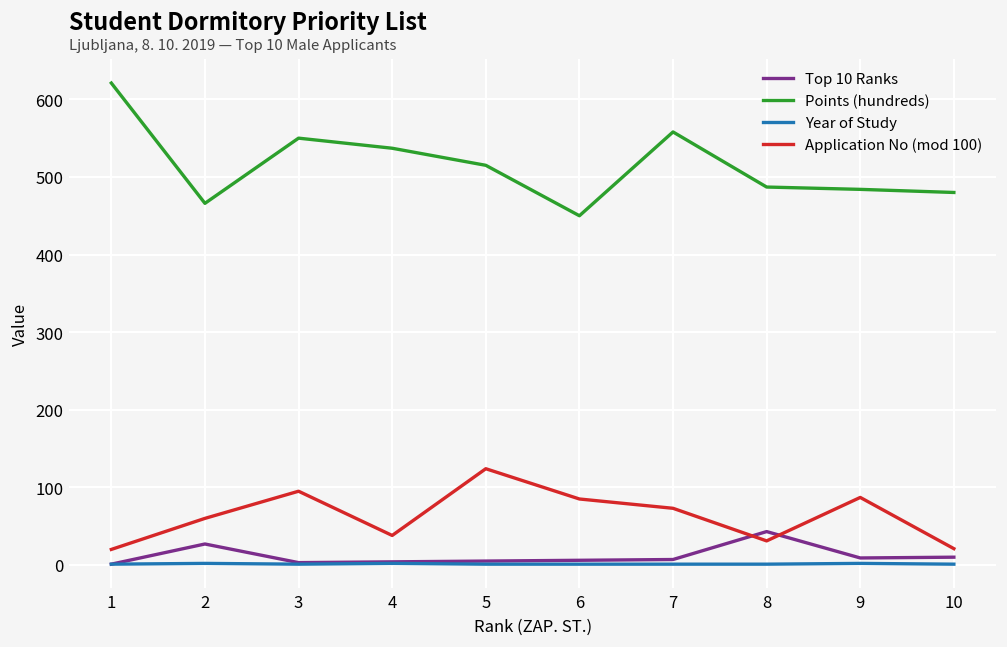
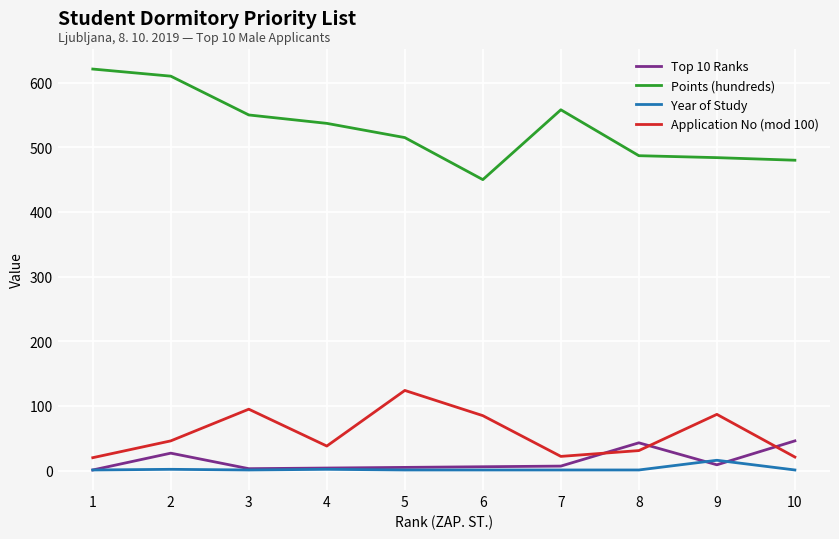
Points (hundreds), 2: 470 -> 610
Application No (mod 100), 2: 60 -> 50
Application No (mod 100), 7: 70 -> 20
Year of Study, 9: 0 -> 20
Top 10 Ranks, 10: 10 -> 50
